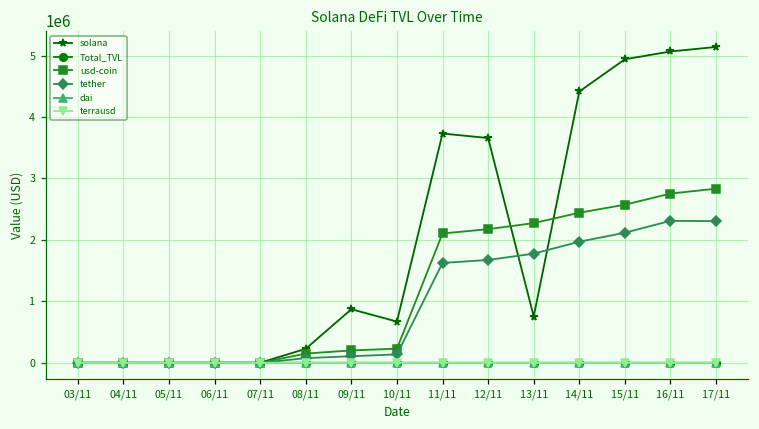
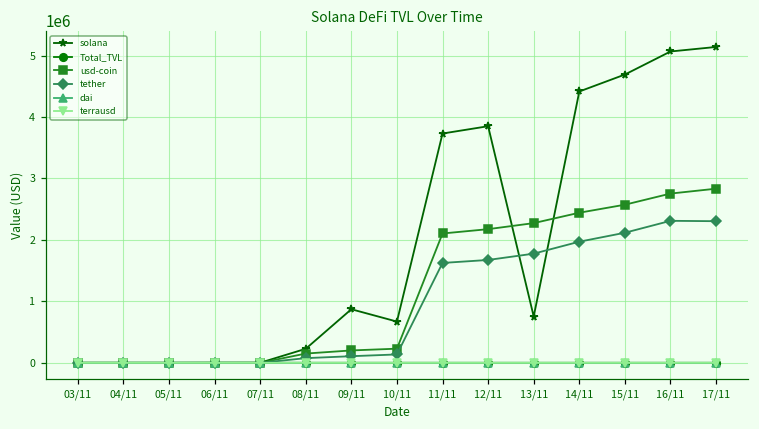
solana, 12/11: 3700000 -> 3900000
solana, 15/11: 4900000 -> 4700000
